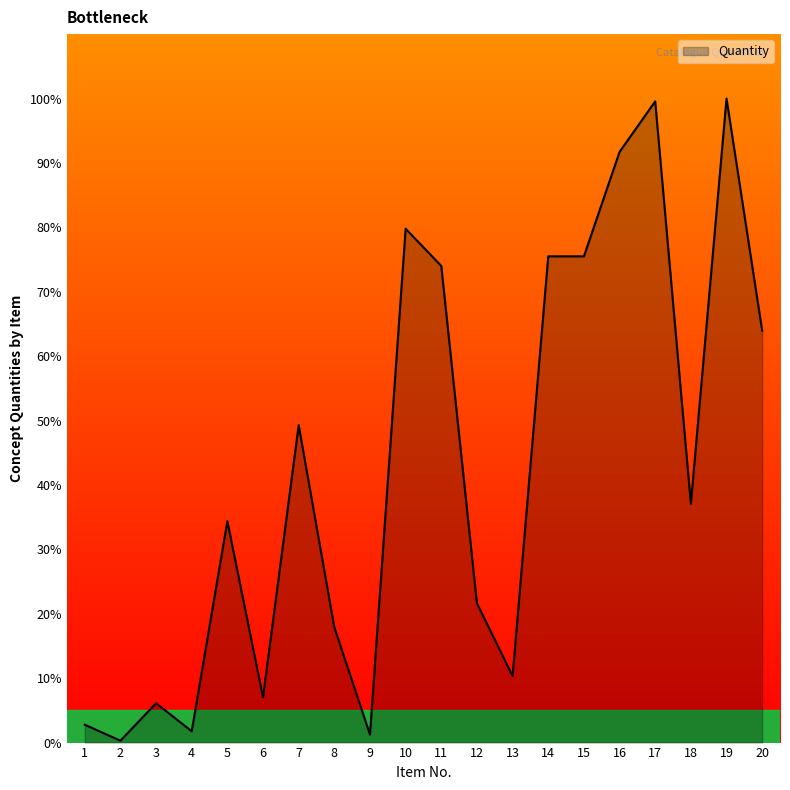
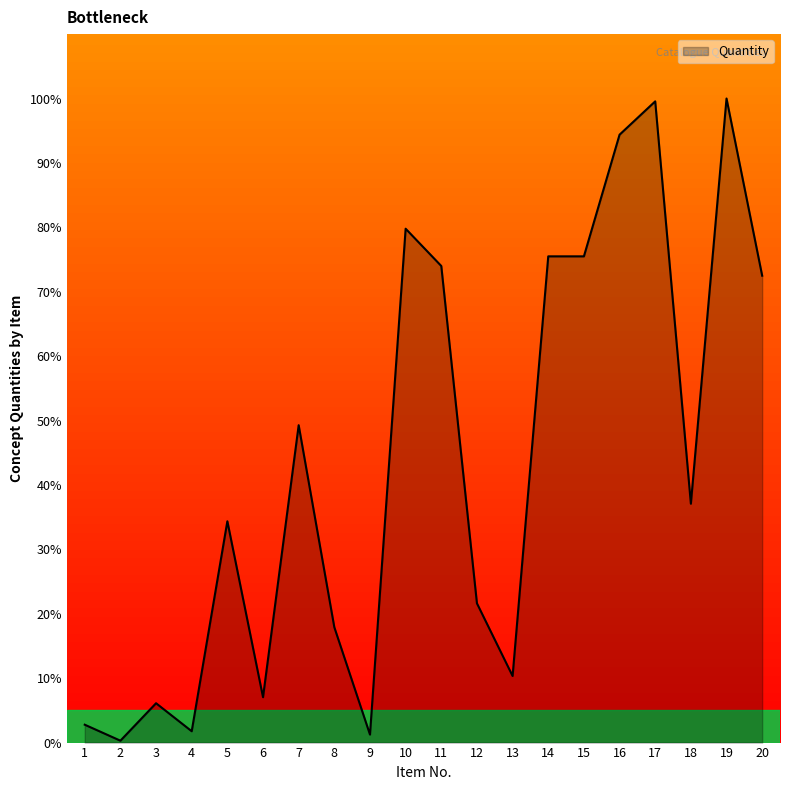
16: 92% -> 94%
20: 64% -> 72%
